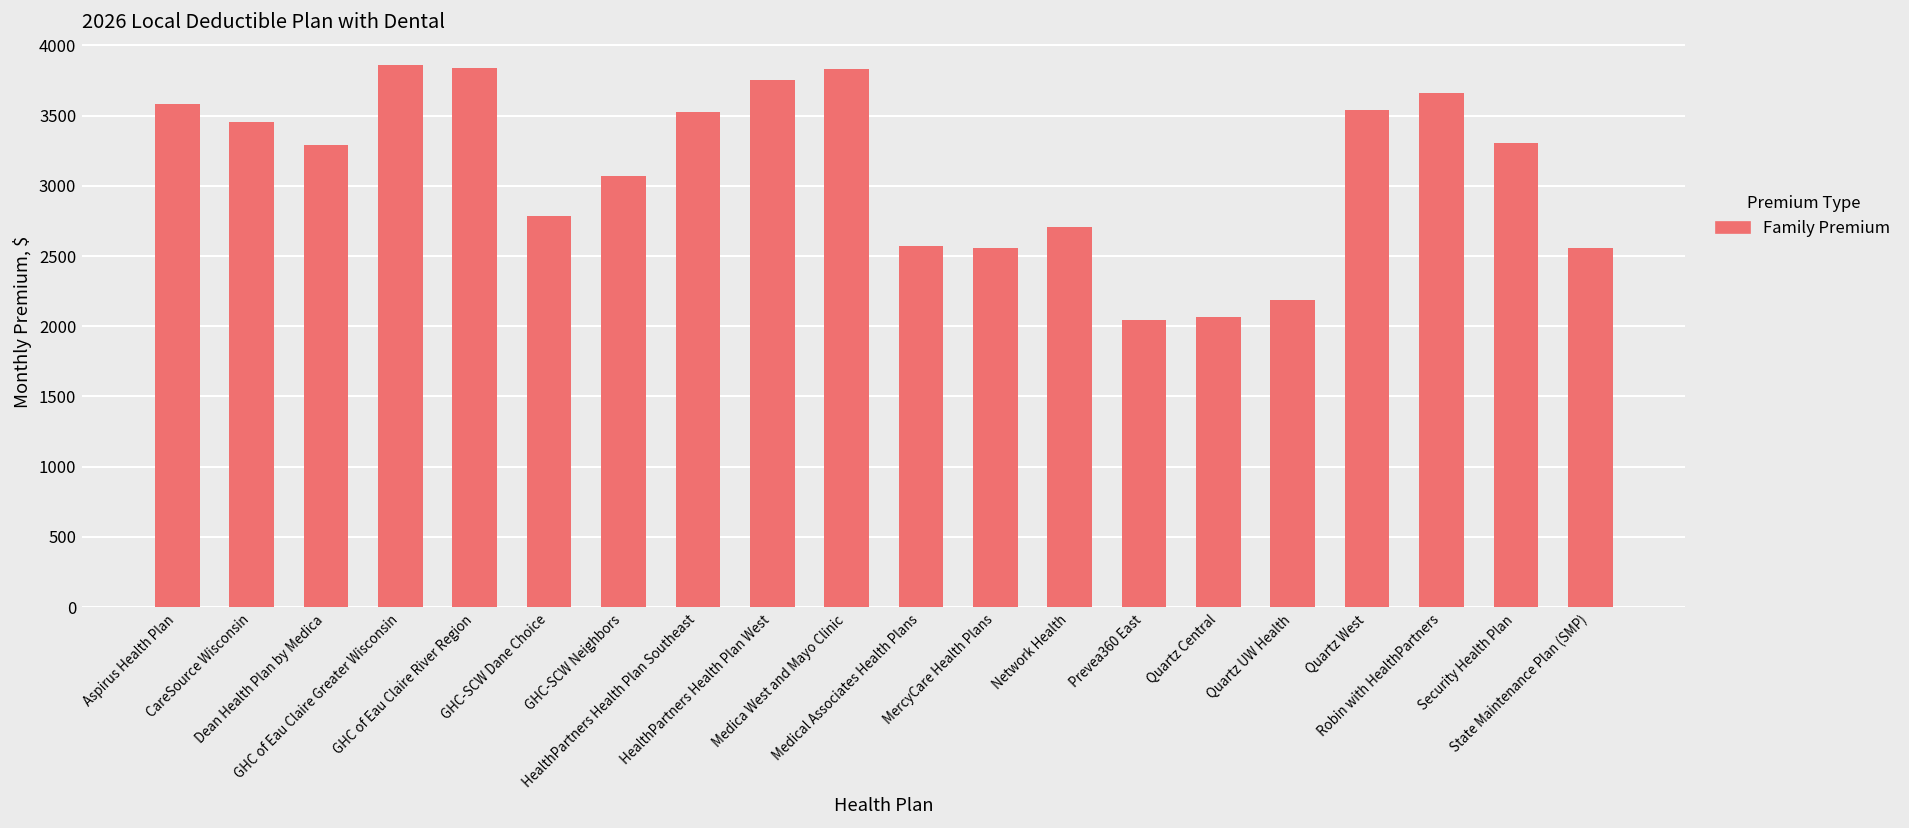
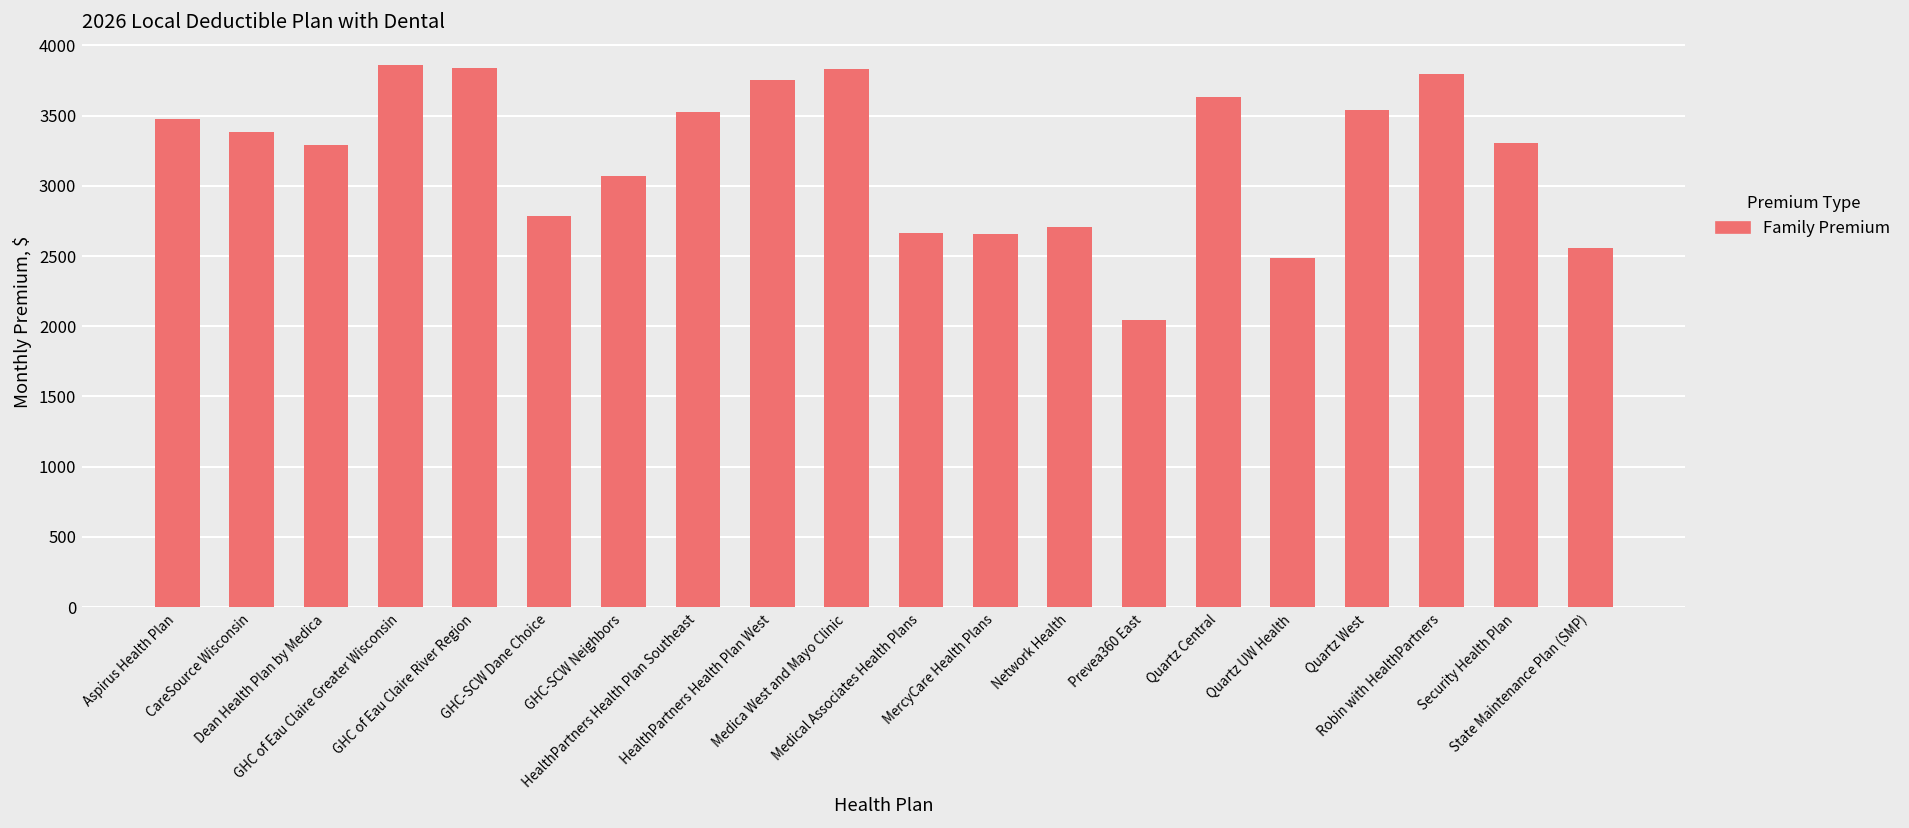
Aspirus Health Plan: 3580 -> 3480
CareSource Wisconsin: 3450 -> 3380
Medical Associates Health Plans: 2570 -> 2660
MercyCare Health Plans: 2560 -> 2660
Quartz Central: 2070 -> 3630
Quartz UW Health: 2180 -> 2490
Robin with HealthPartners: 3660 -> 3800
